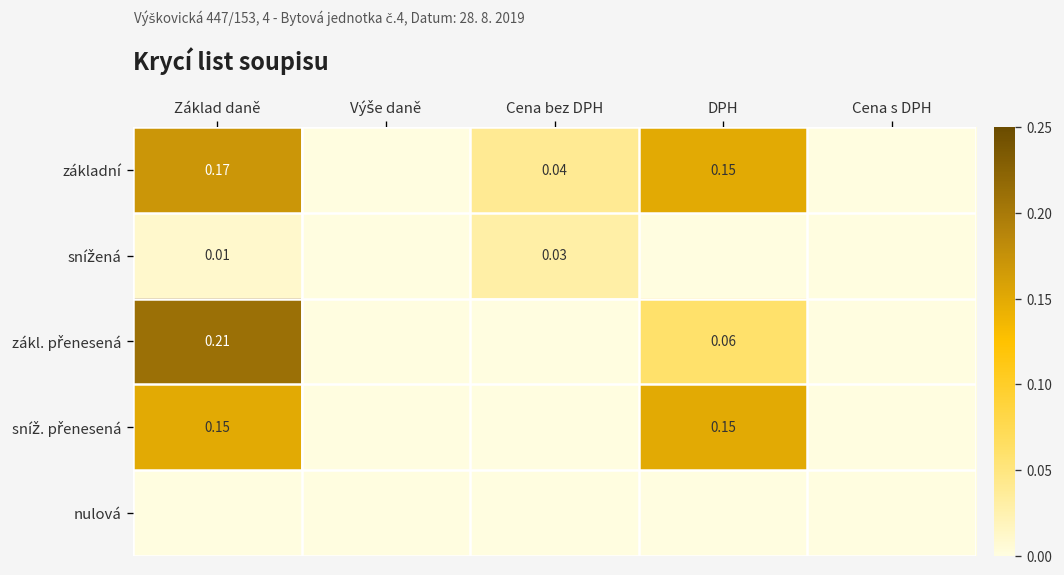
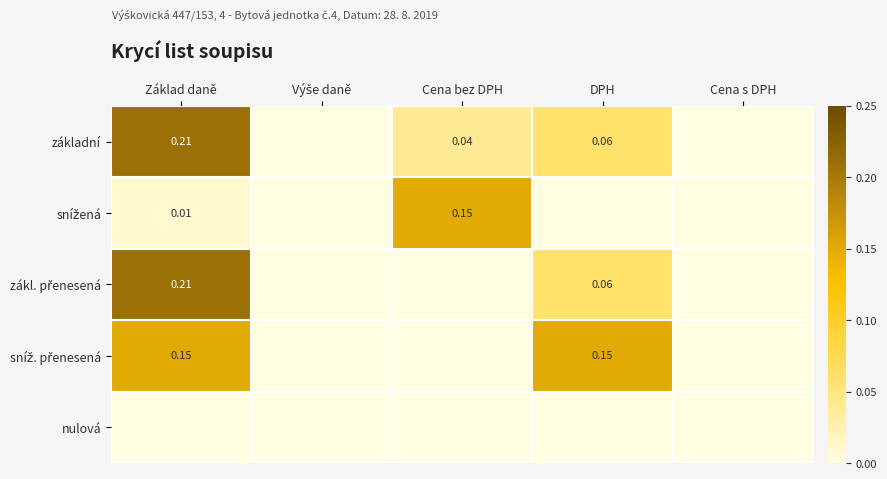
základní, Základ daně: 0.17 -> 0.21
základní, DPH: 0.15 -> 0.06
snížená, Cena bez DPH: 0.03 -> 0.15
